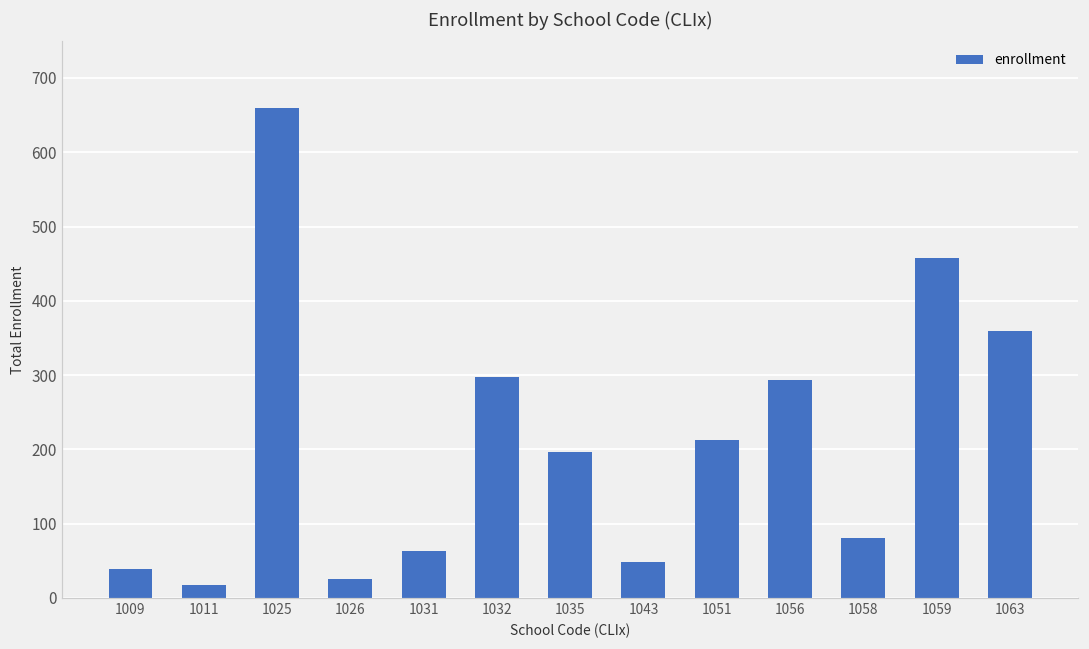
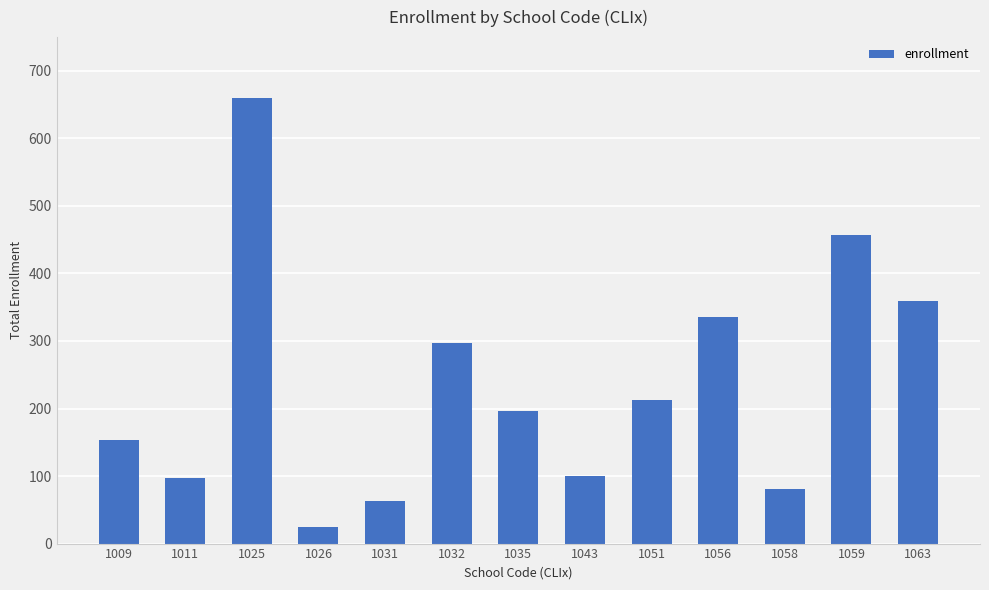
1009: 40 -> 150
1011: 20 -> 100
1043: 50 -> 100
1056: 290 -> 340
